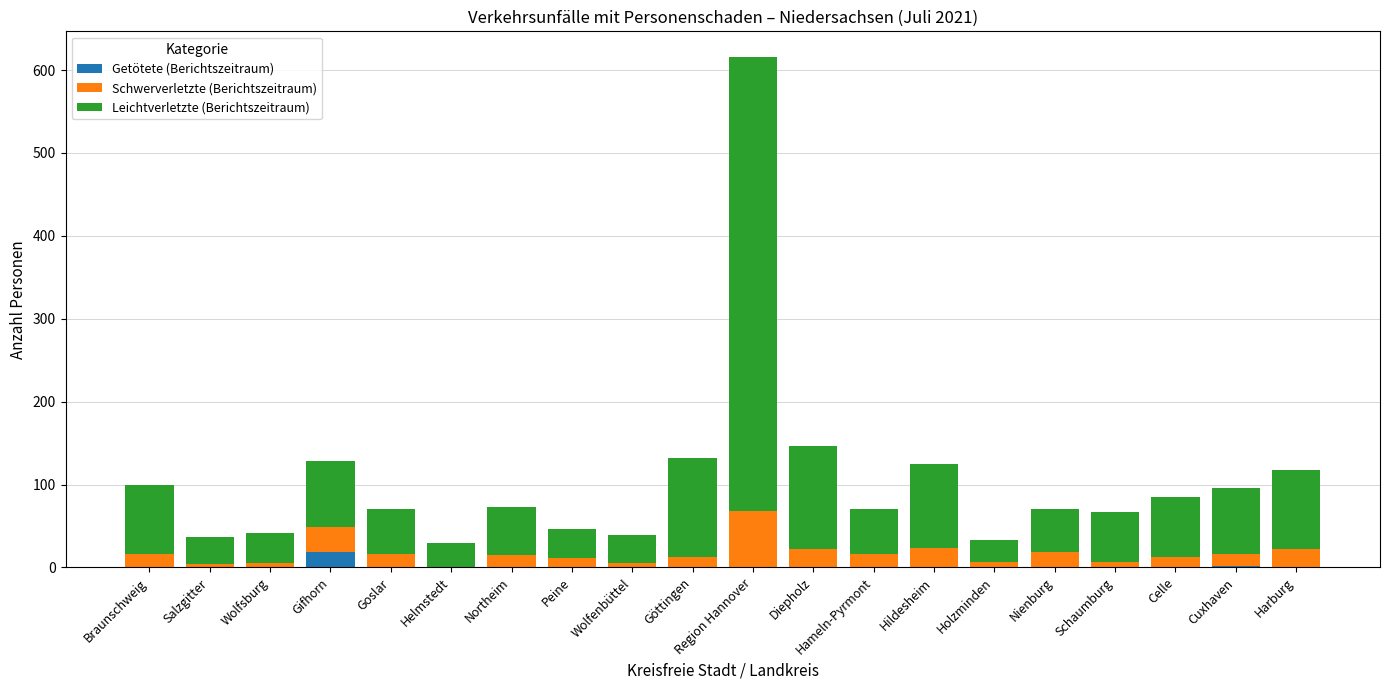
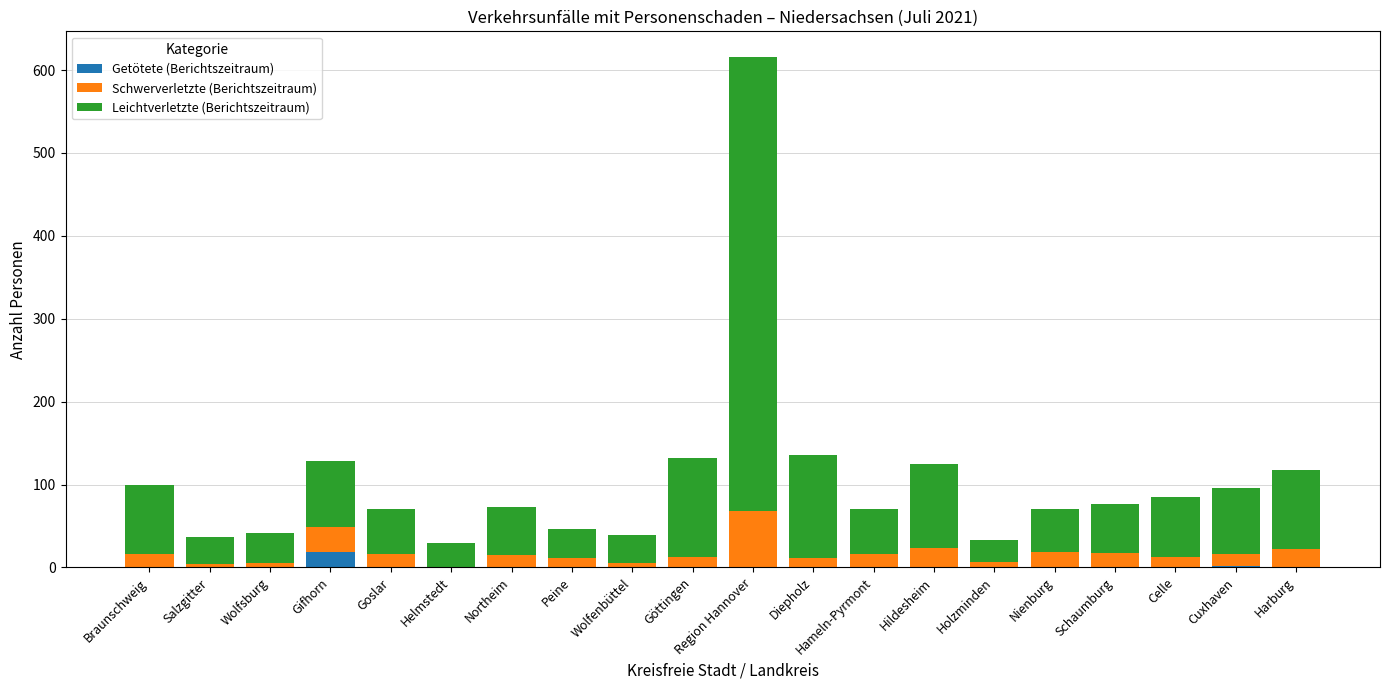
Schwerverletzte (Berichtszeitraum), Diepholz: 20 -> 10
Schwerverletzte (Berichtszeitraum), Schaumburg: 10 -> 20
